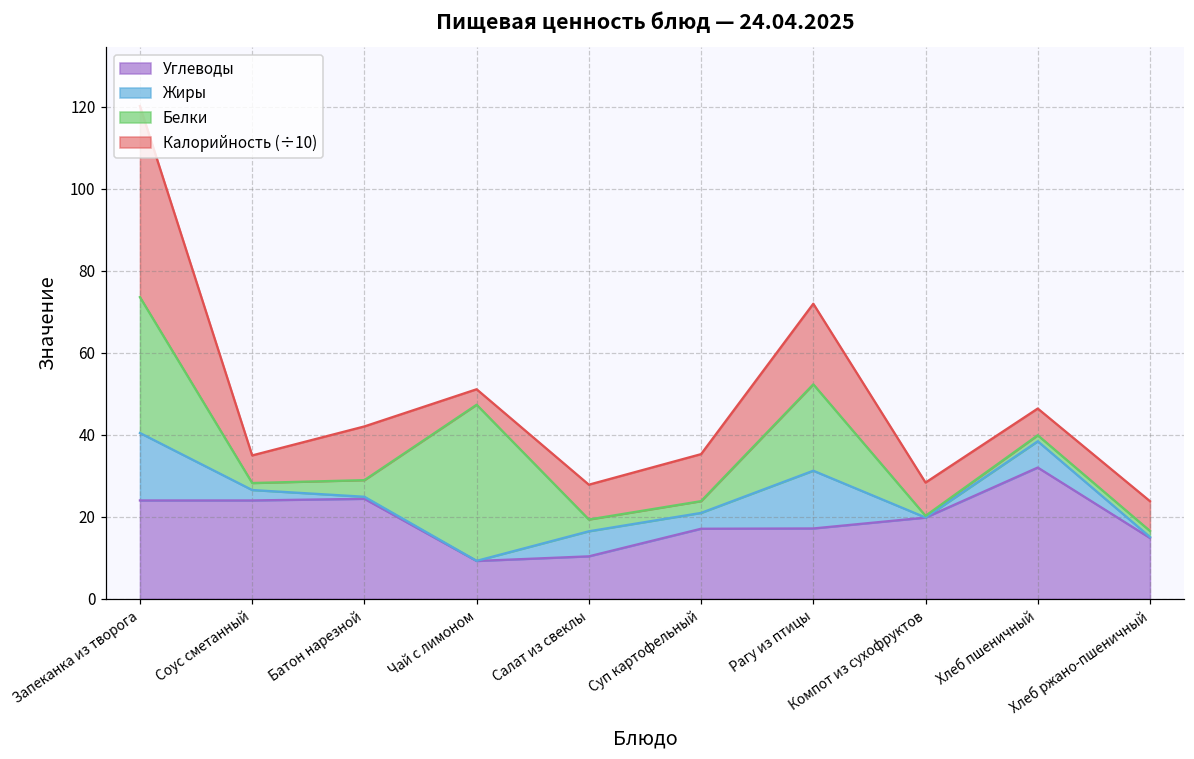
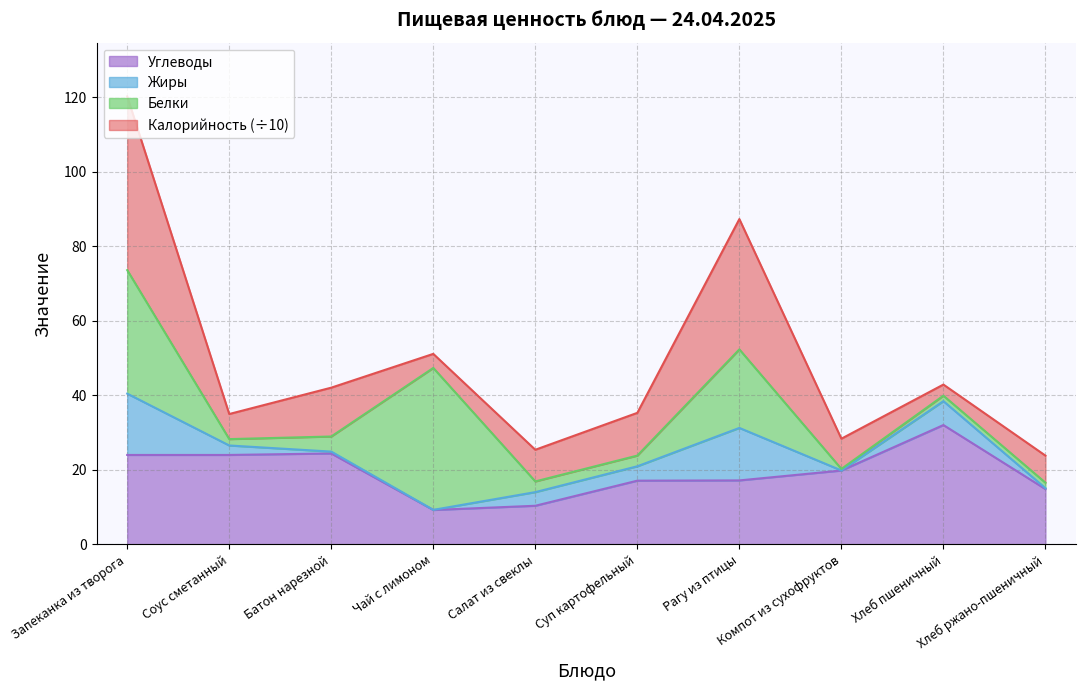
Жиры, Салат из свеклы: 6 -> 4
Калорийность (÷10), Рагу из птицы: 20 -> 35
Калорийность (÷10), Хлеб пшеничный: 7 -> 3
